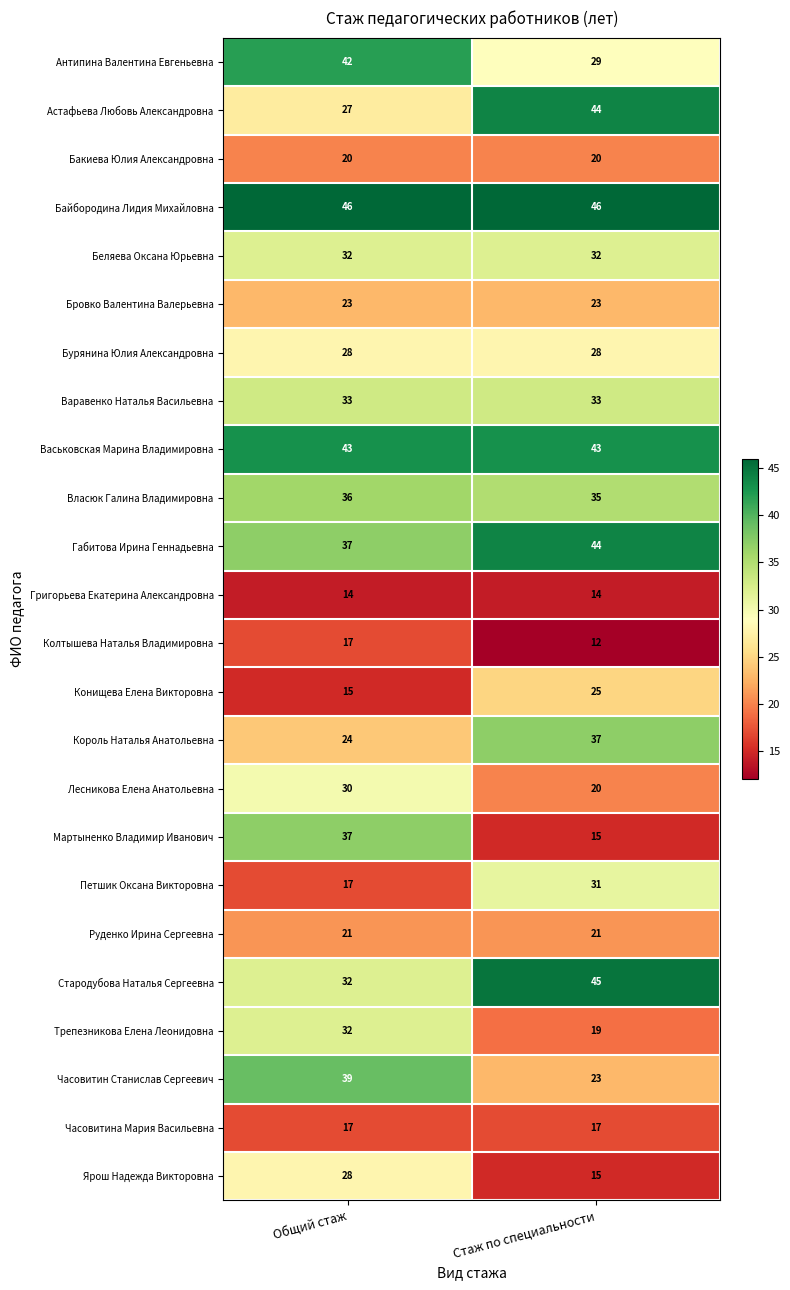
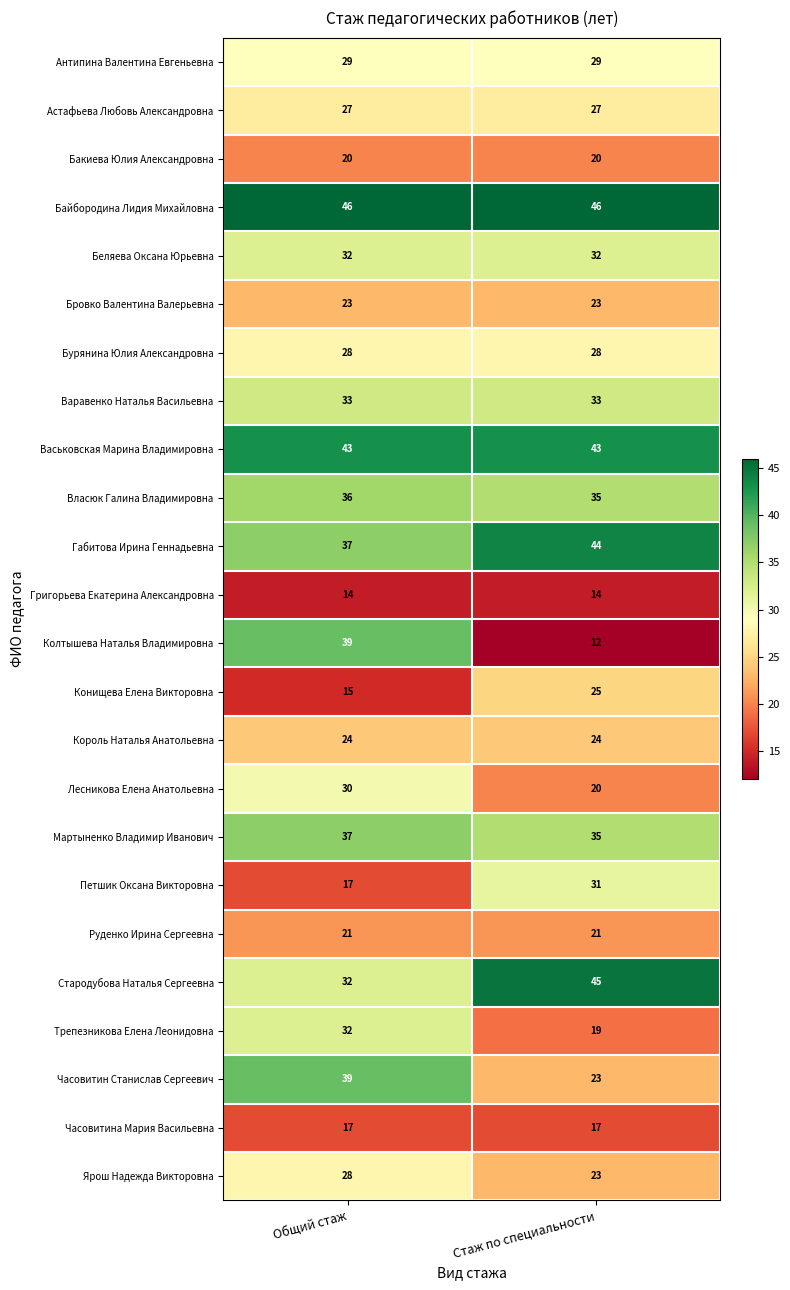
Антипина Валентина Евгеньевна, Общий стаж: 42 -> 29
Астафьева Любовь Александровна, Стаж по специальности: 44 -> 27
Колтышева Наталья Владимировна, Общий стаж: 17 -> 39
Король Наталья Анатольевна, Стаж по специальности: 37 -> 24
Мартыненко Владимир Иванович, Стаж по специальности: 15 -> 35
Ярош Надежда Викторовна, Стаж по специальности: 15 -> 23
